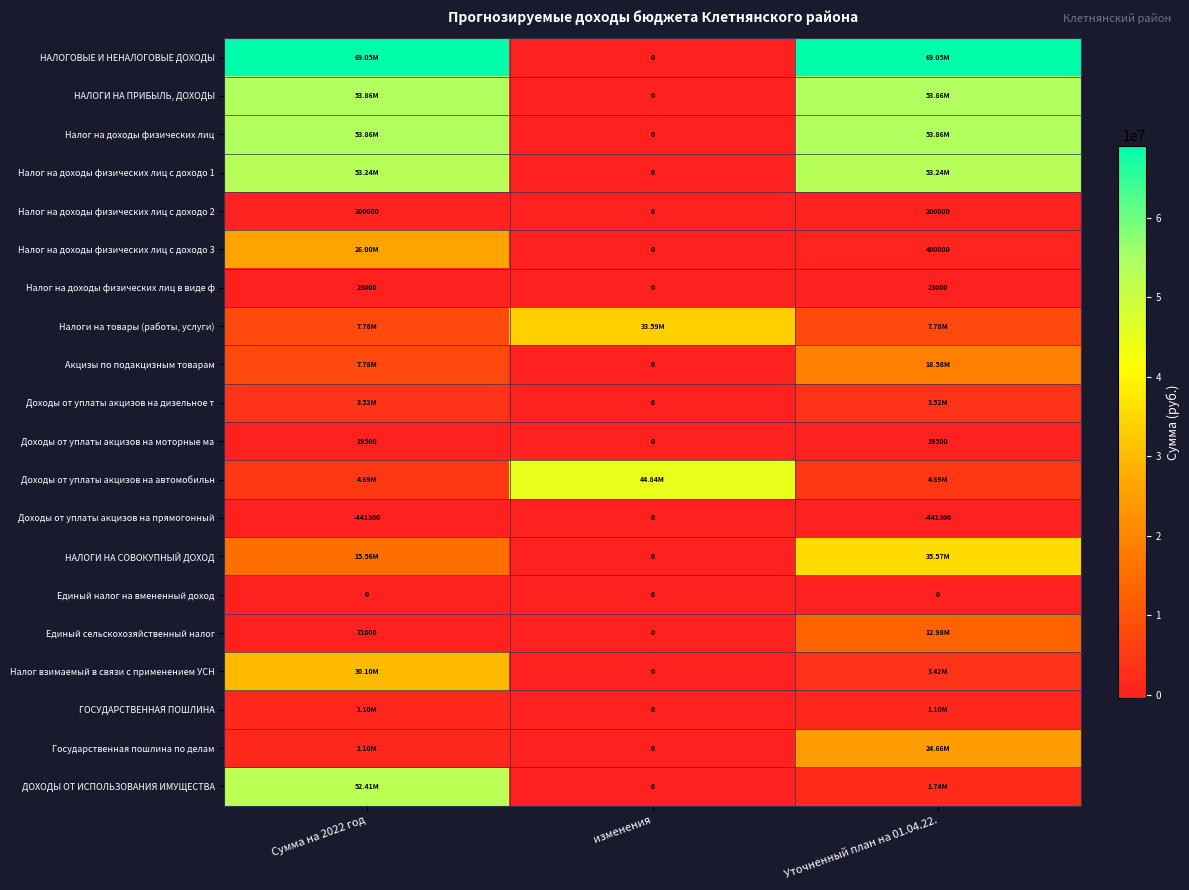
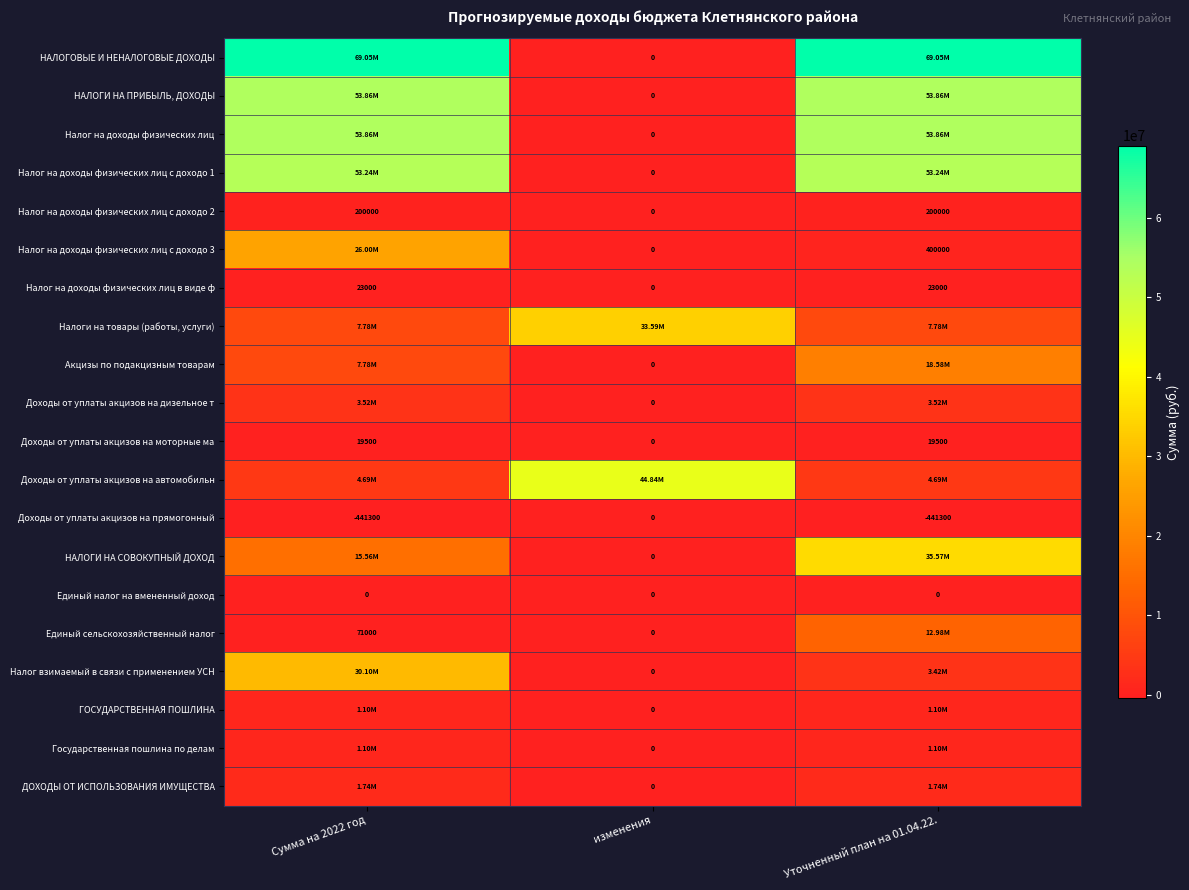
Государственная пошлина по делам, Уточненный план на 01.04.22.: 24.66M -> 1.10M
ДОХОДЫ ОТ ИСПОЛЬЗОВАНИЯ ИМУЩЕСТВА, Сумма на 2022 год: 52.41M -> 1.74M
